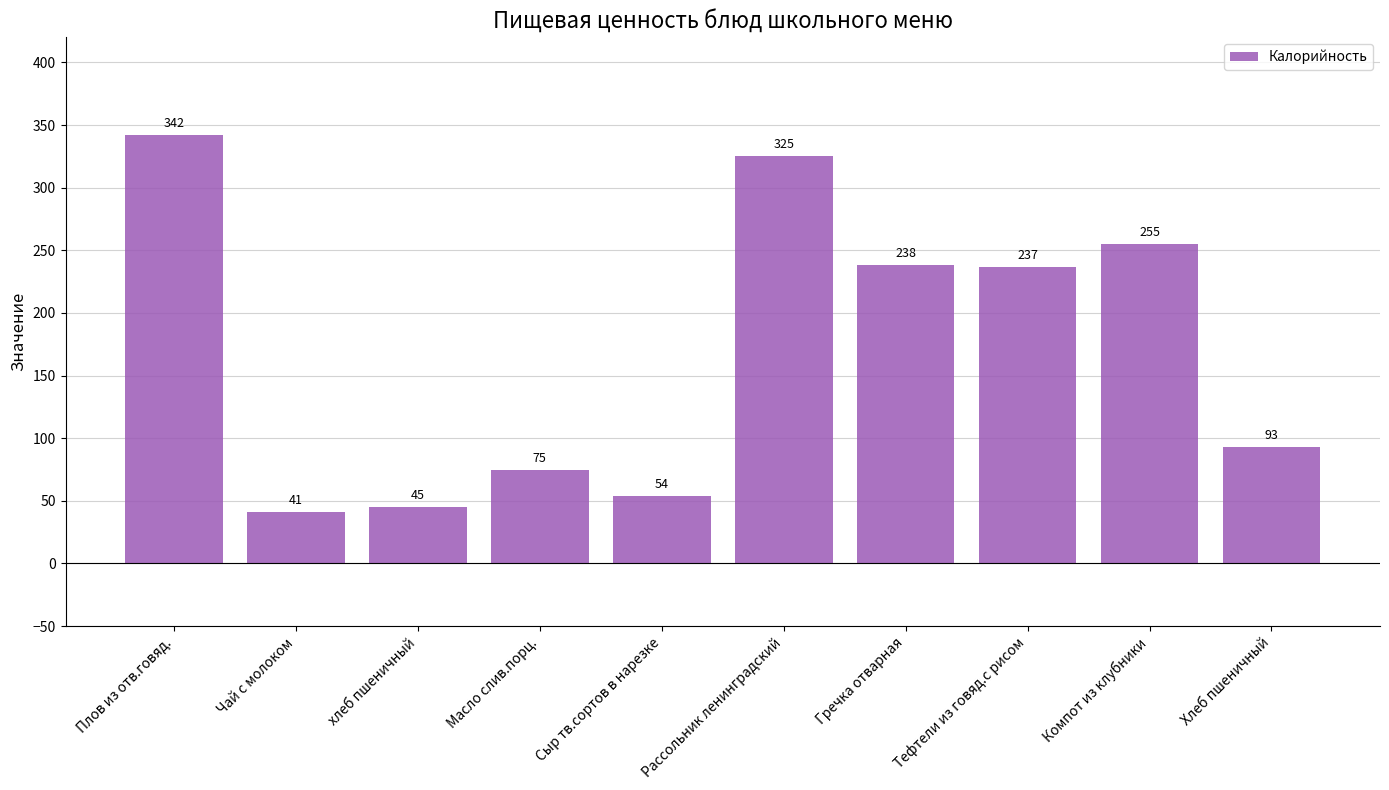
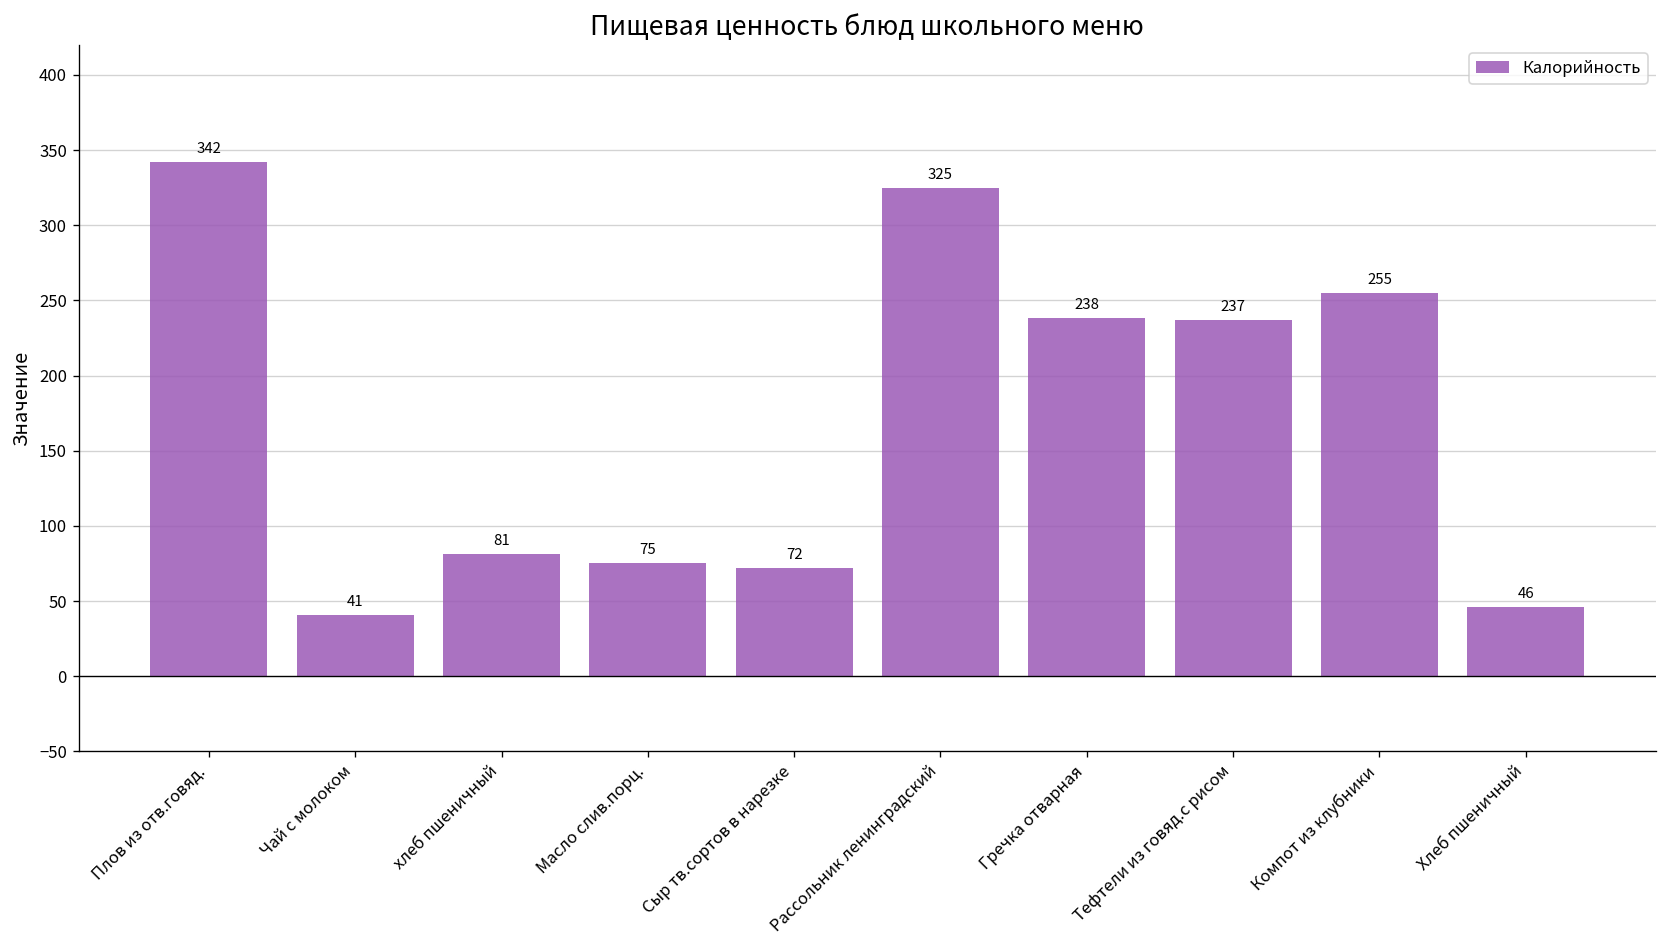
хлеб пшеничный: 45 -> 81
Сыр тв.сортов в нарезке: 54 -> 72
Хлеб пшеничный: 93 -> 46
